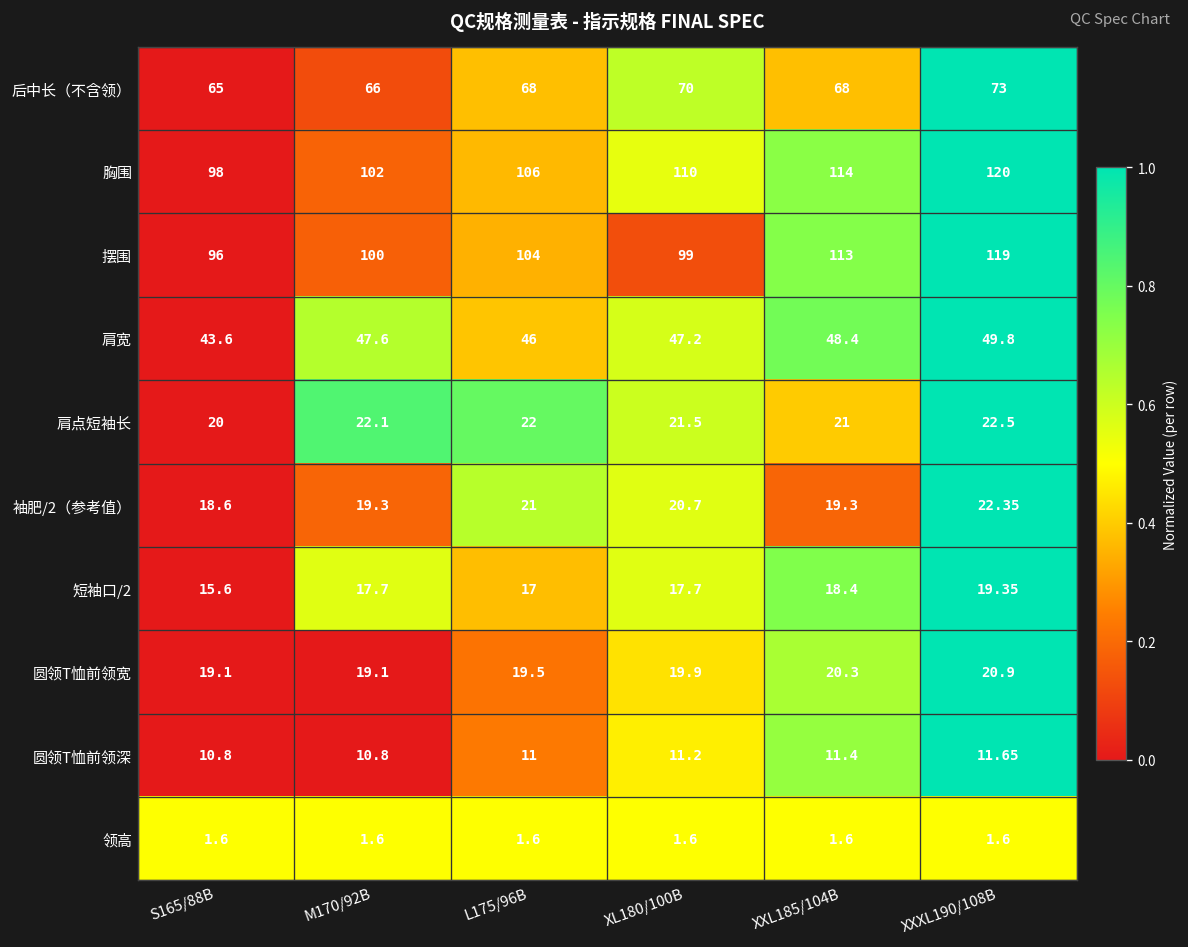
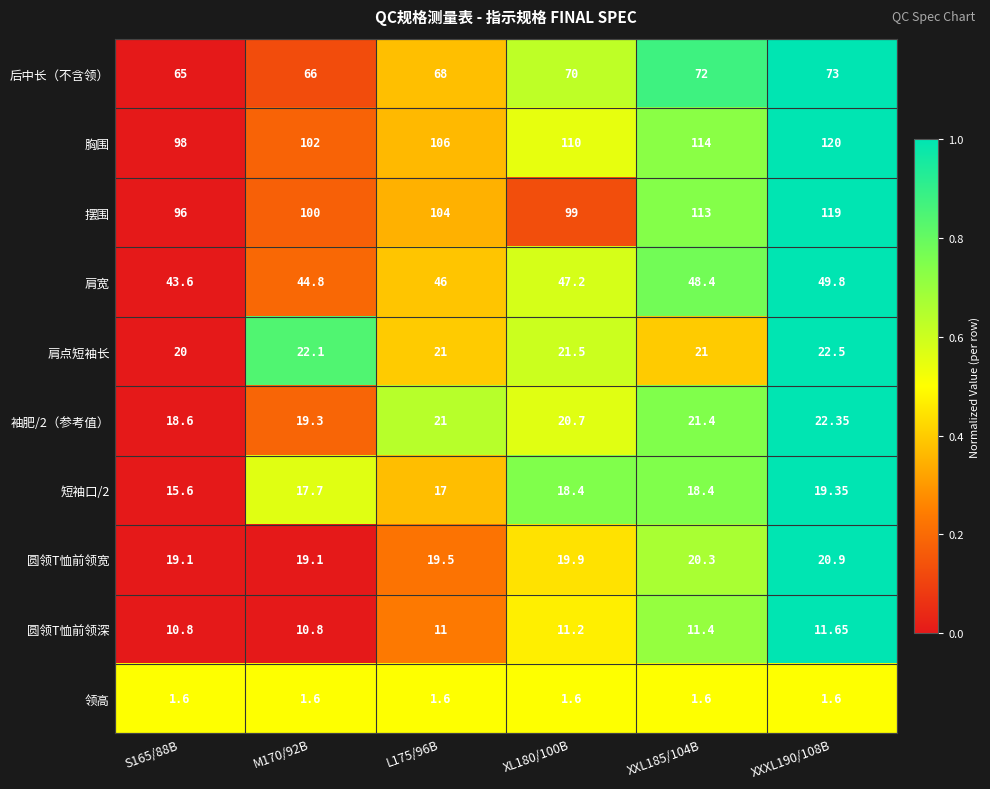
后中长（不含领）, XXL185/104B: 68 -> 72
肩宽, M170/92B: 47.6 -> 44.8
肩点短袖长, L175/96B: 22 -> 21
袖肥/2（参考值）, XXL185/104B: 19.3 -> 21.4
短袖口/2, XL180/100B: 17.7 -> 18.4
